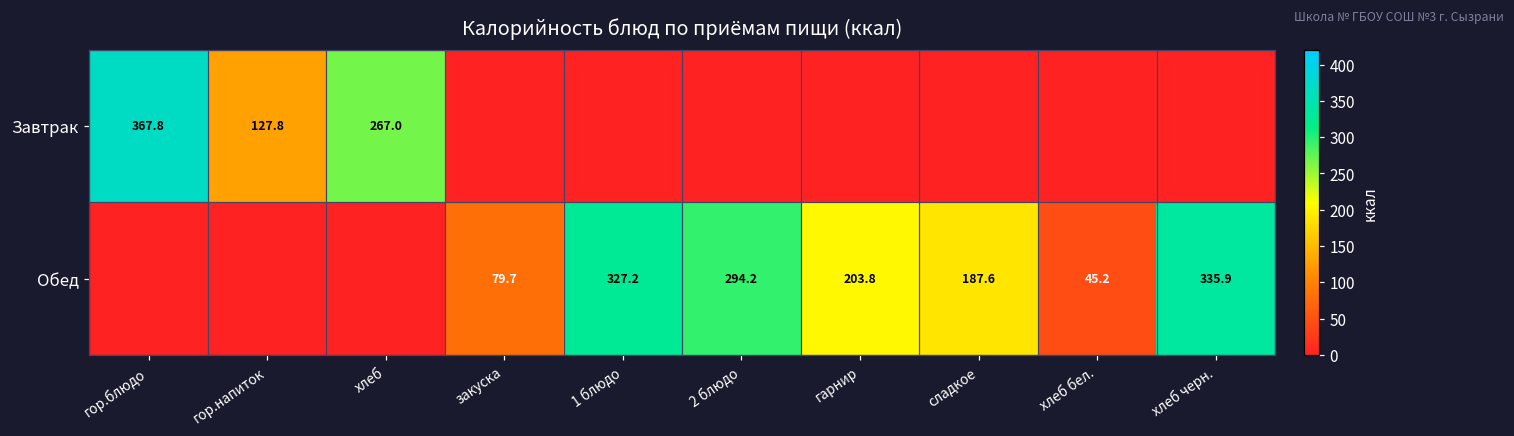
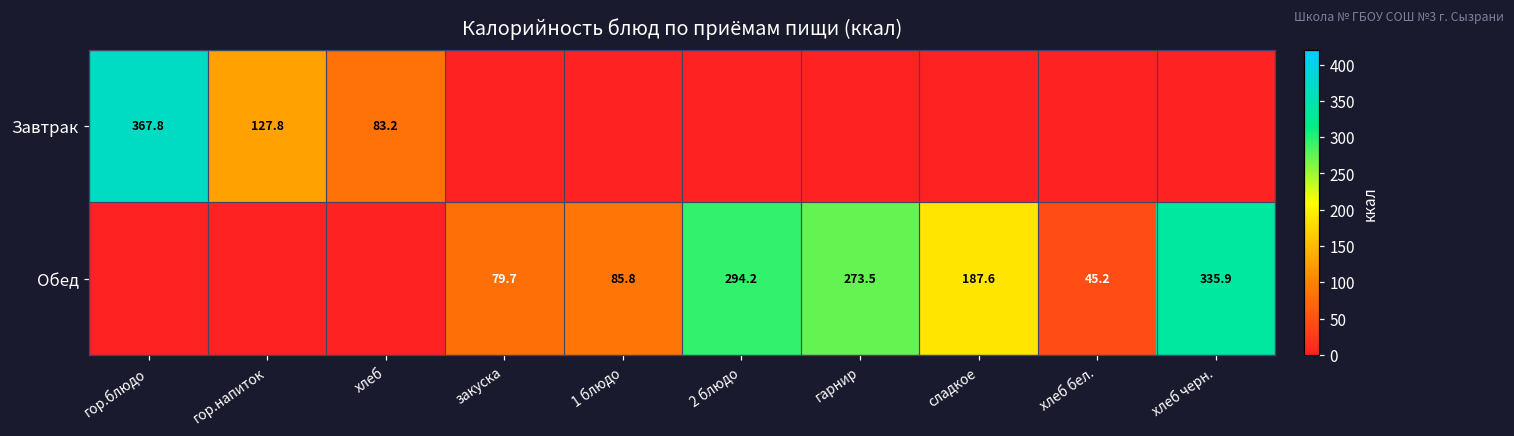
Завтрак, хлеб: 267.0 -> 83.2
Обед, 1 блюдо: 327.2 -> 85.8
Обед, гарнир: 203.8 -> 273.5
